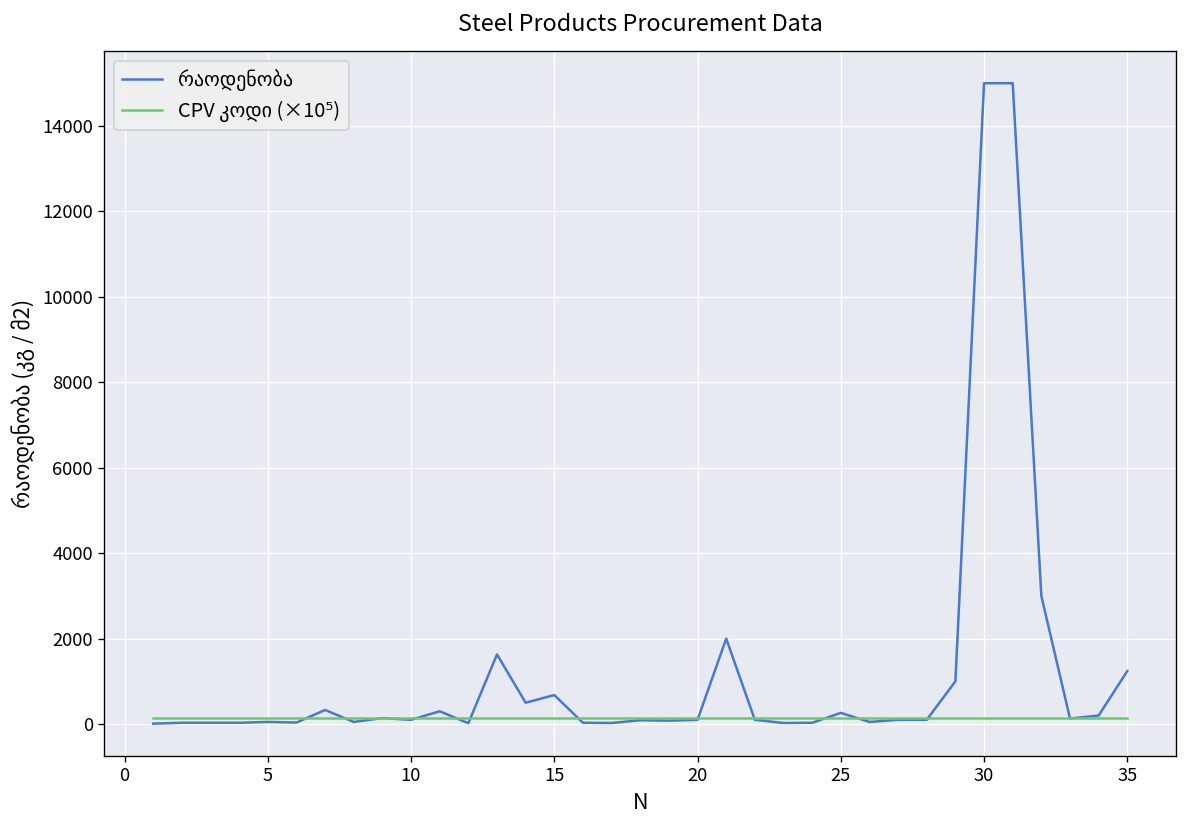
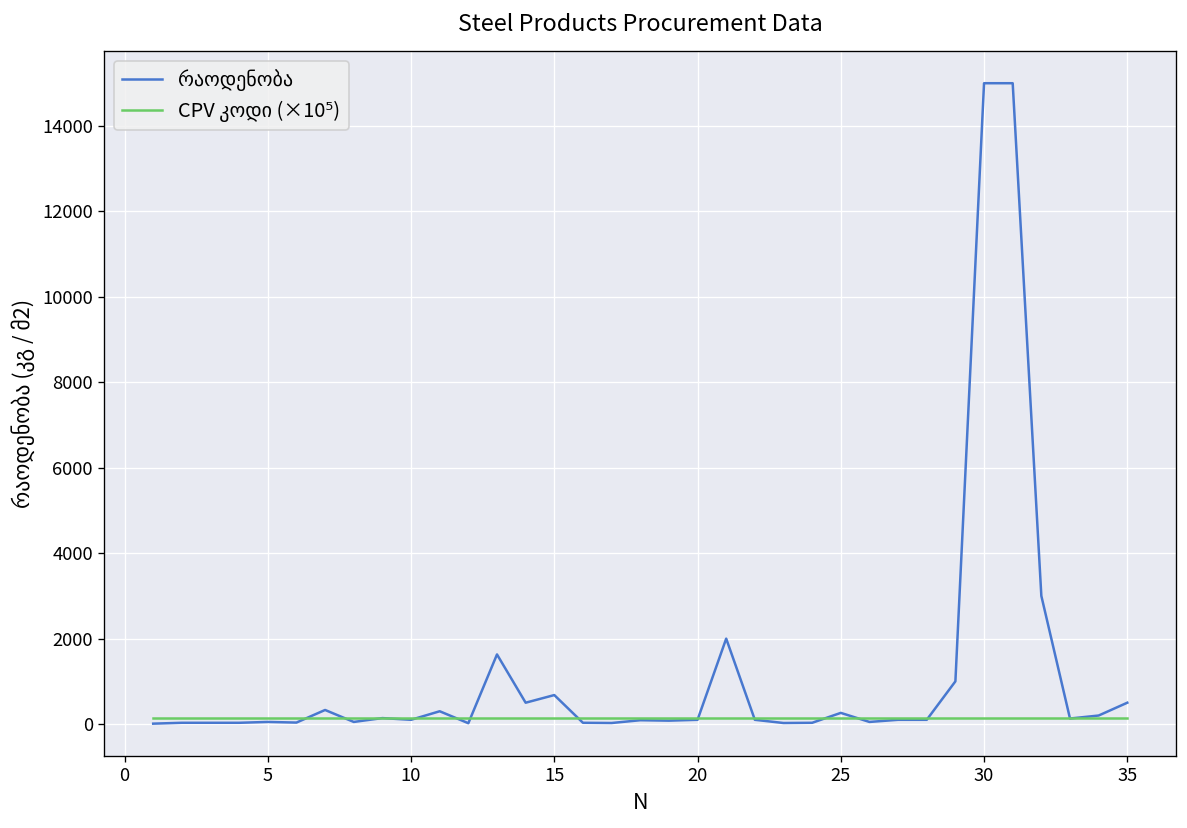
რაოდენობა, 35: 1200 -> 500
